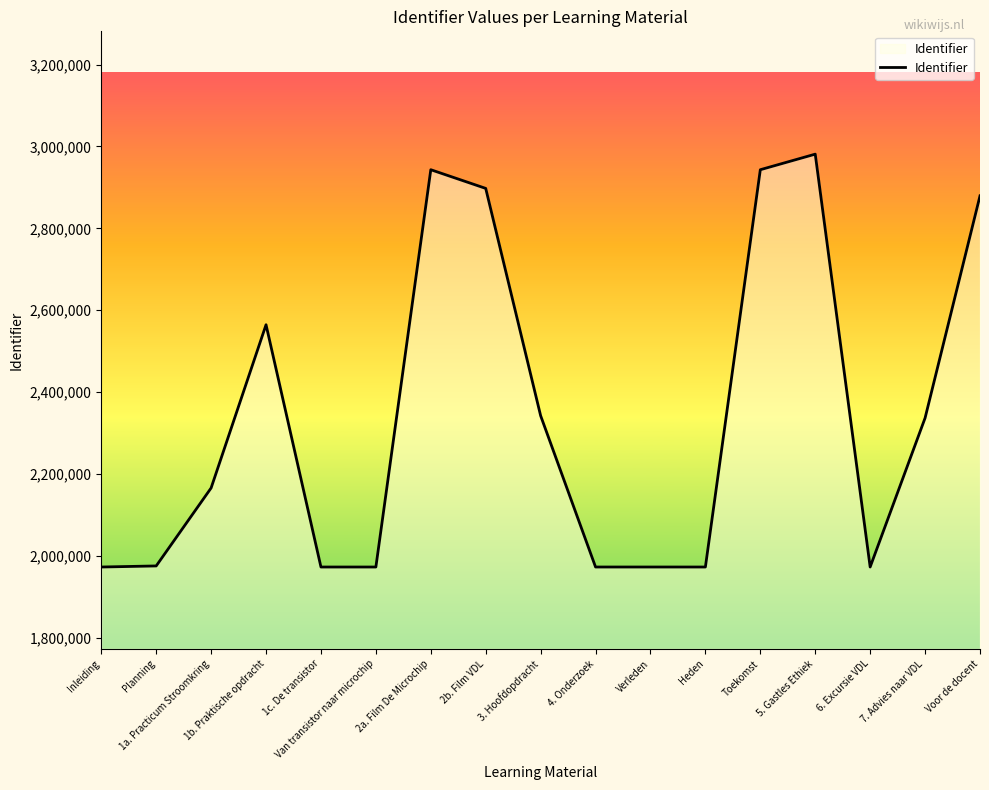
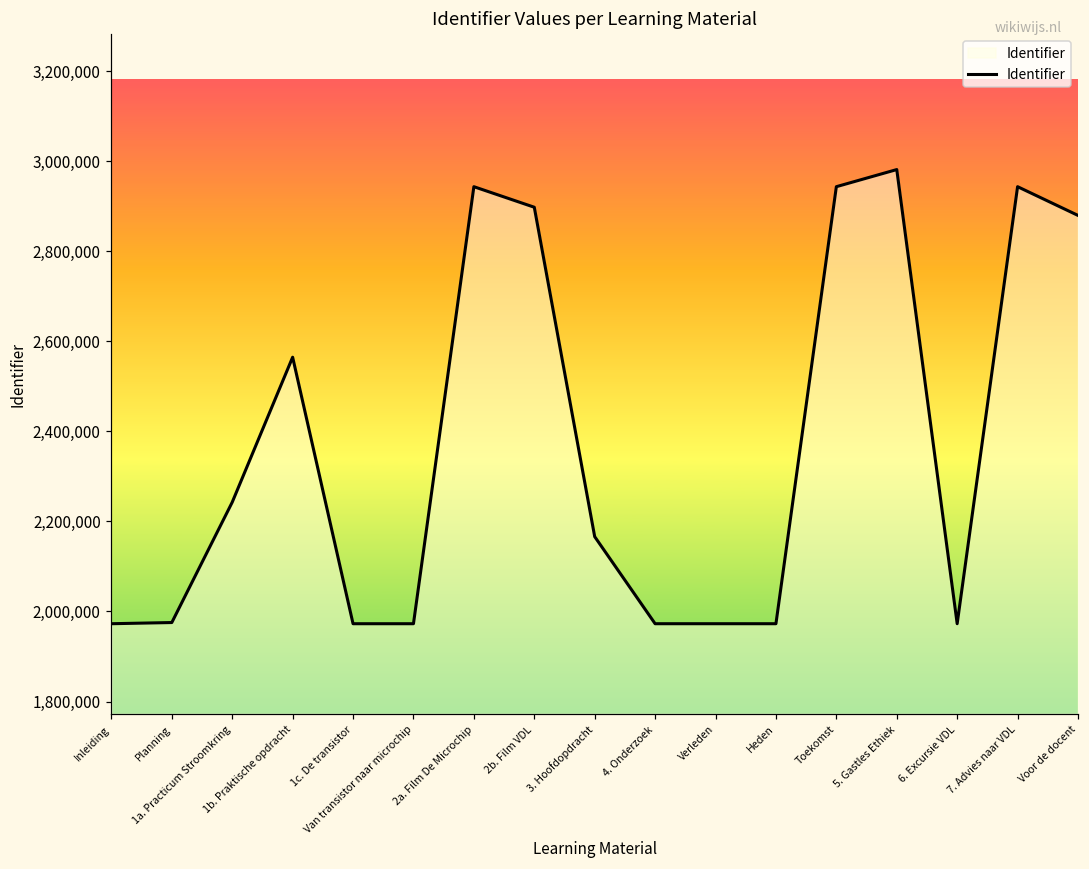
1a. Practicum Stroomkring: 2,170,000 -> 2,240,000
3. Hoofdopdracht: 2,340,000 -> 2,170,000
7. Advies naar VDL: 2,340,000 -> 2,940,000
